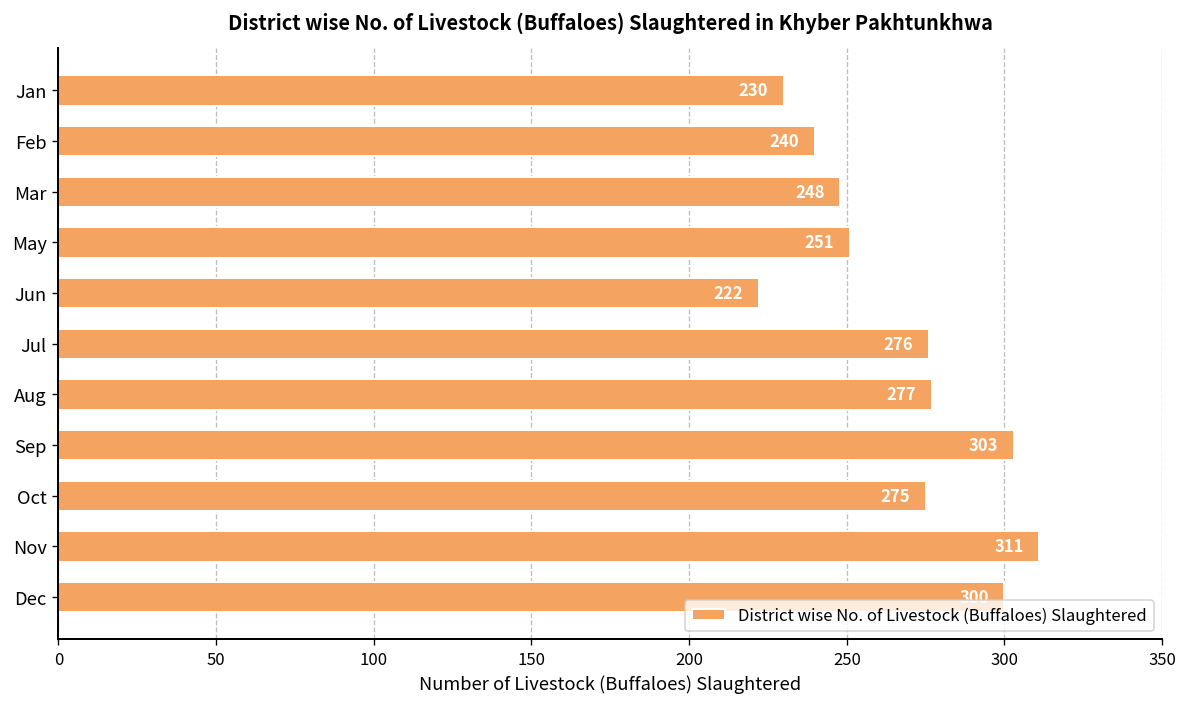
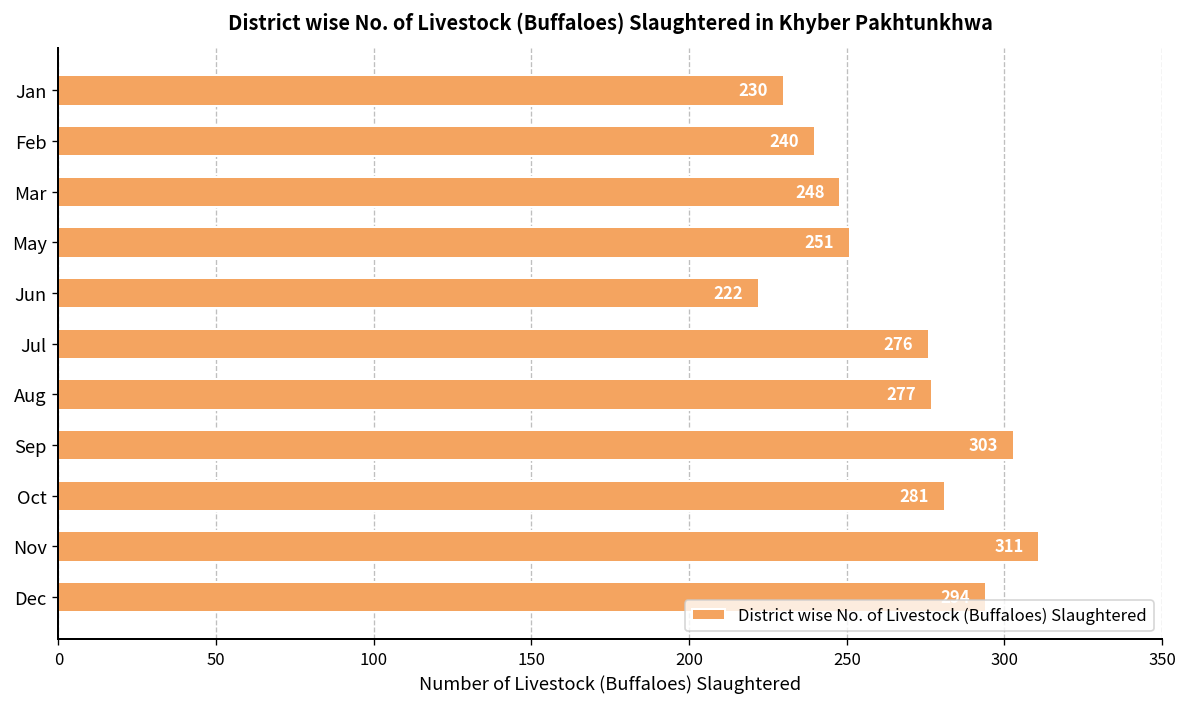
Oct: 275 -> 281
Dec: 300 -> 294
